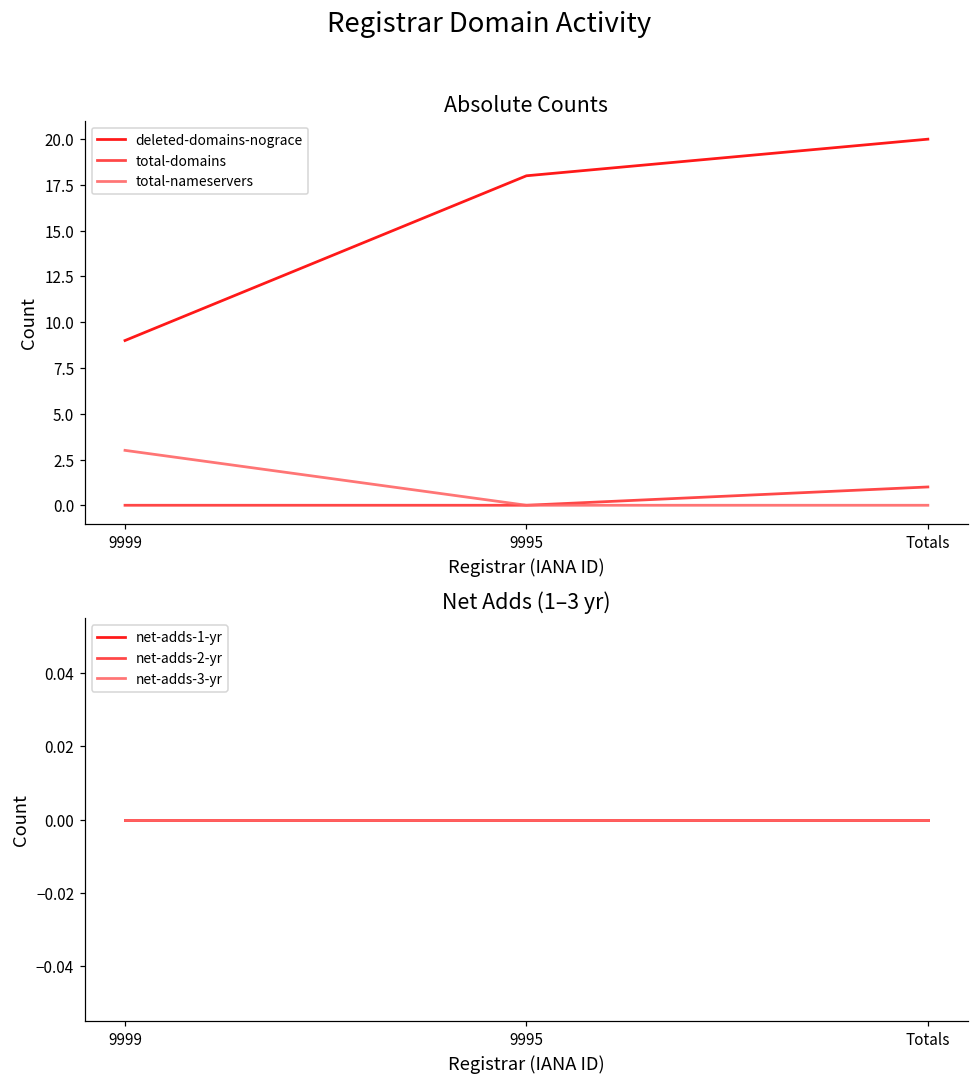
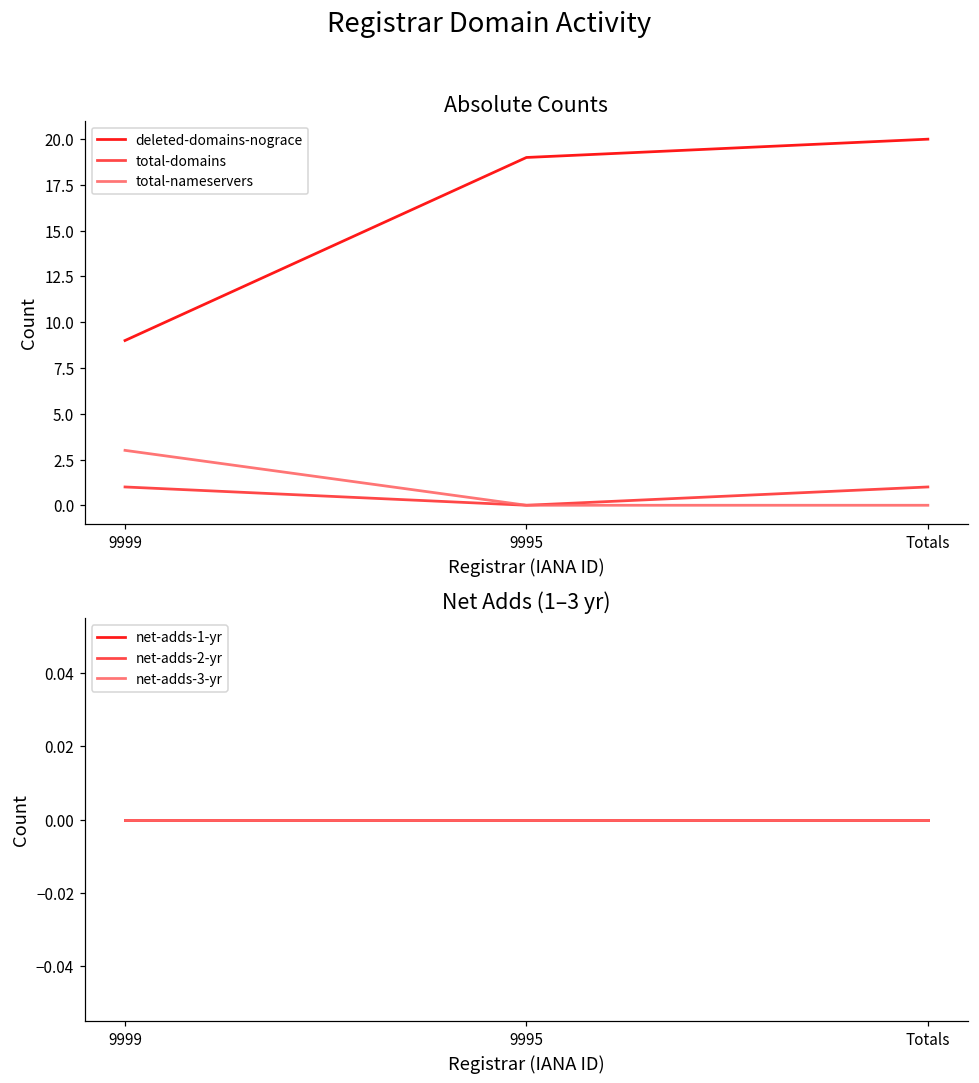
Absolute Counts, total-domains, 9999: 0 -> 1
Absolute Counts, deleted-domains-nograce, 9995: 18 -> 19
